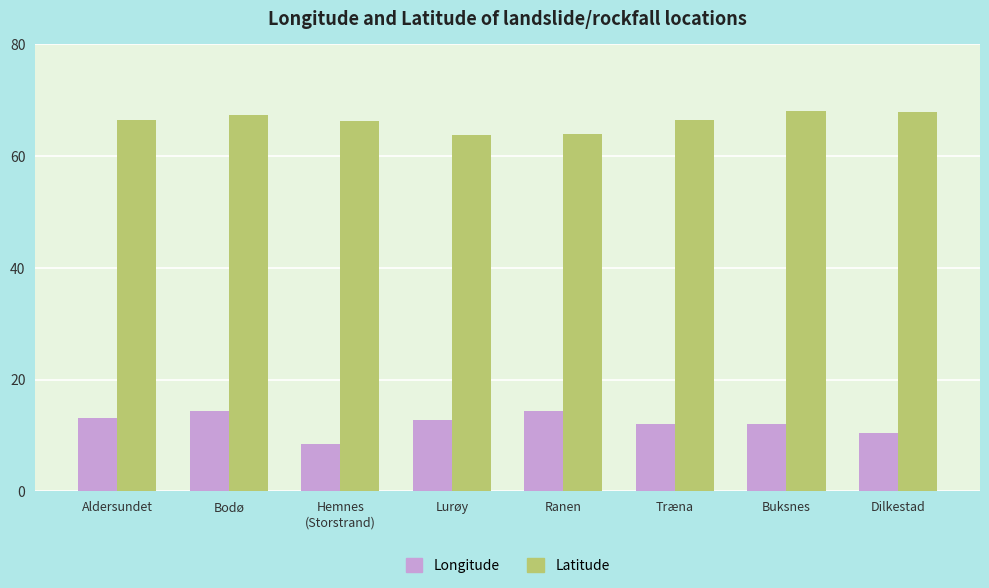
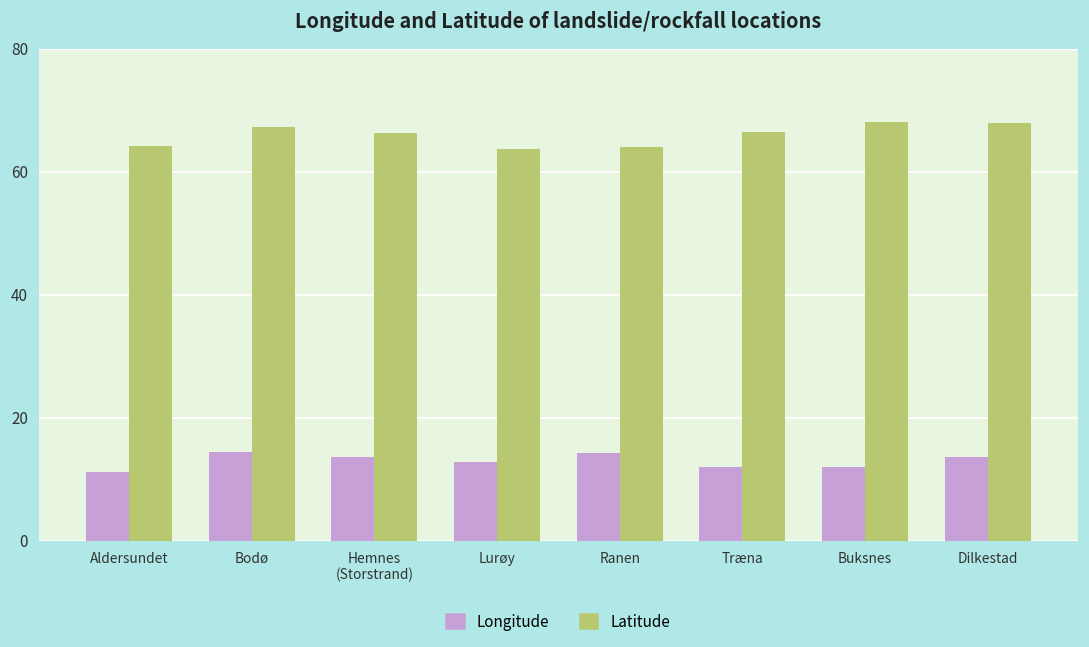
Longitude, Aldersundet: 13 -> 11
Latitude, Aldersundet: 66 -> 64
Longitude, Hemnes (Storstrand): 8 -> 14
Longitude, Dilkestad: 10 -> 14
